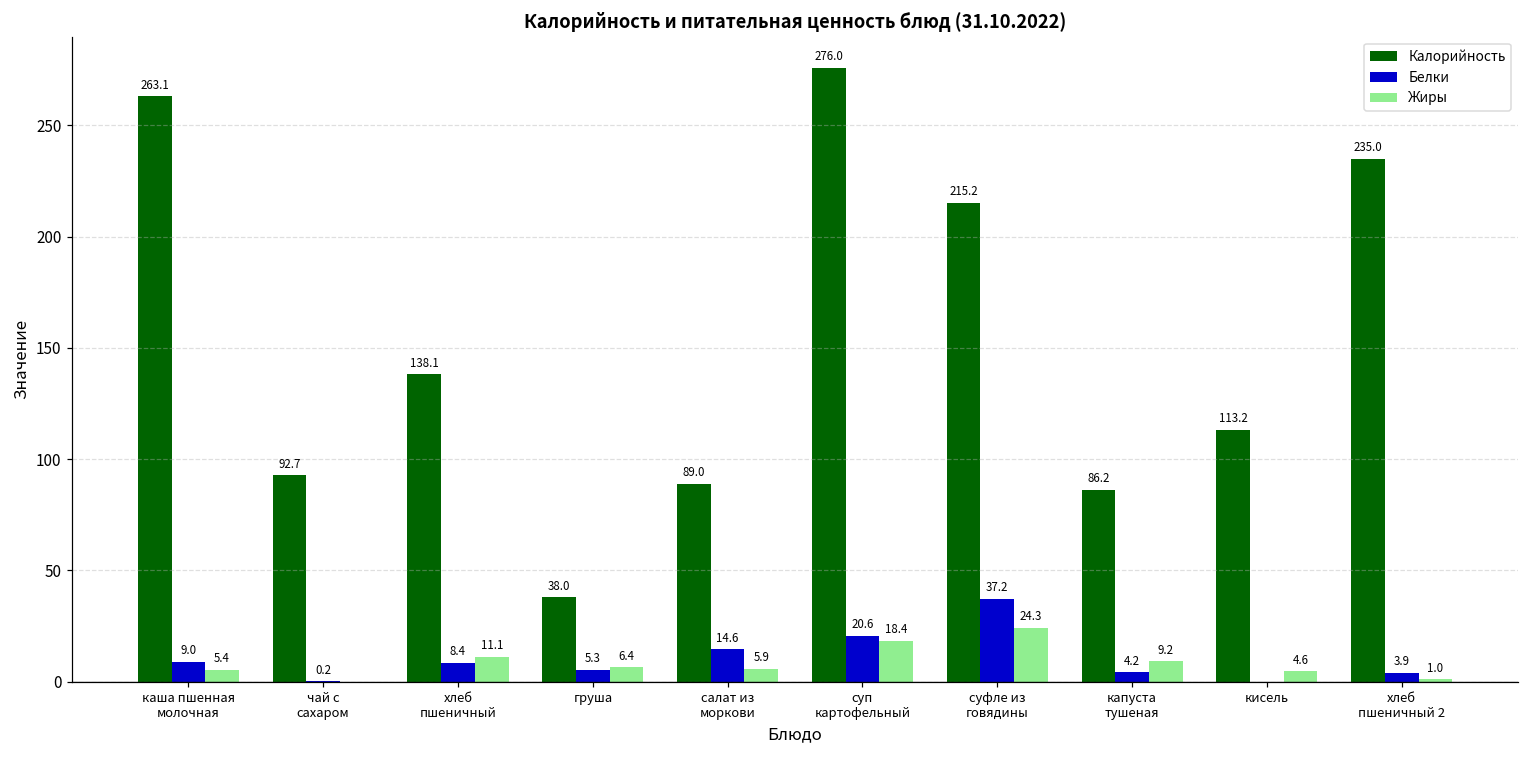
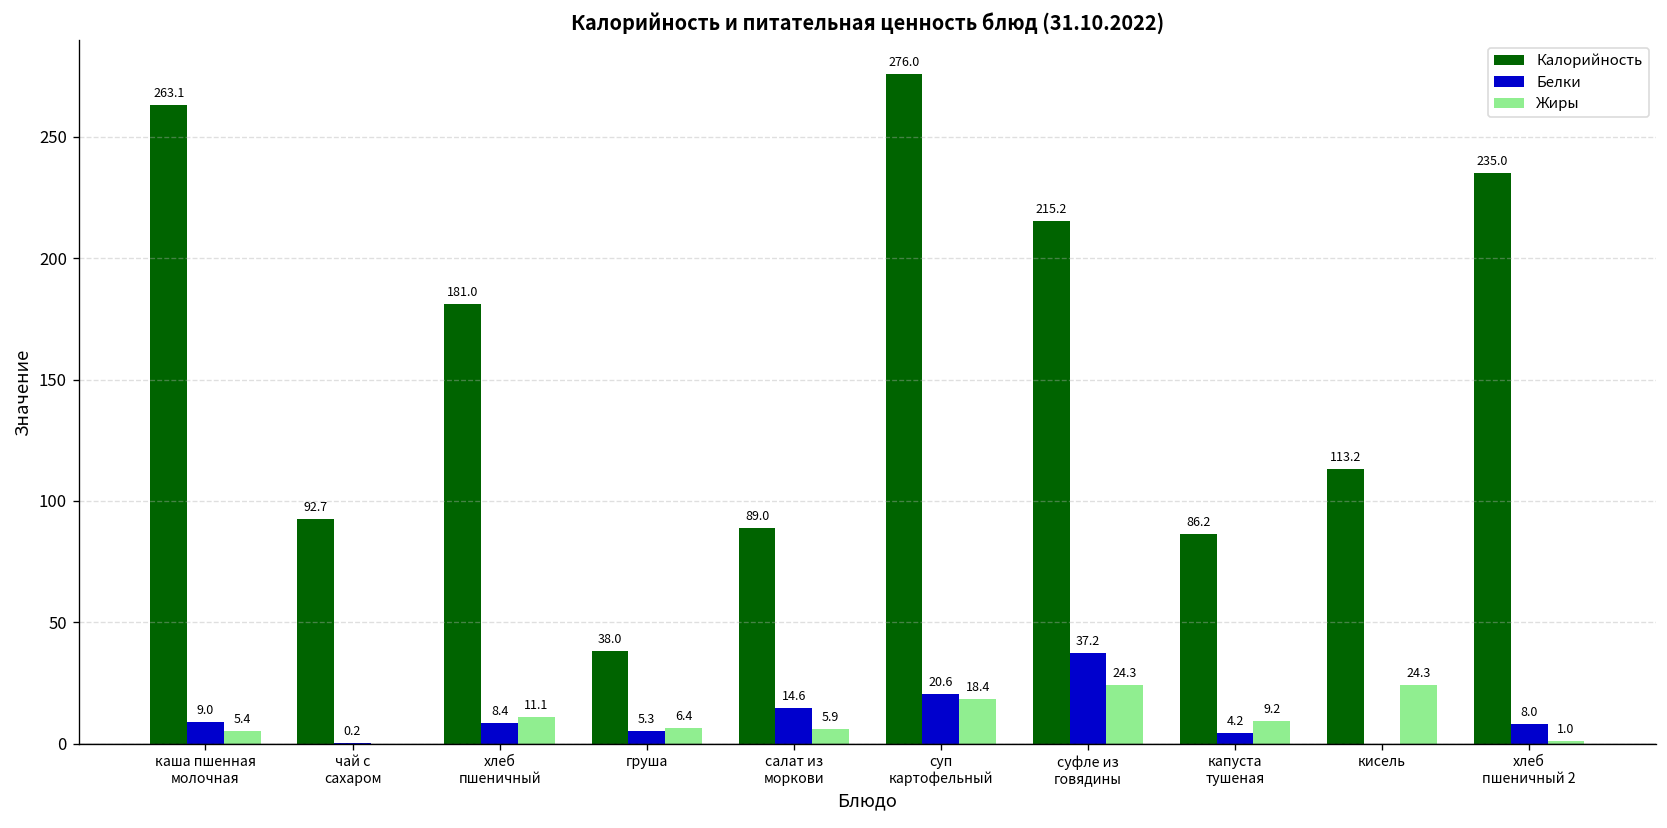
Калорийность, хлеб пшеничный: 138.1 -> 181.0
Жиры, кисель: 4.6 -> 24.3
Белки, хлеб пшеничный 2: 3.9 -> 8.0
